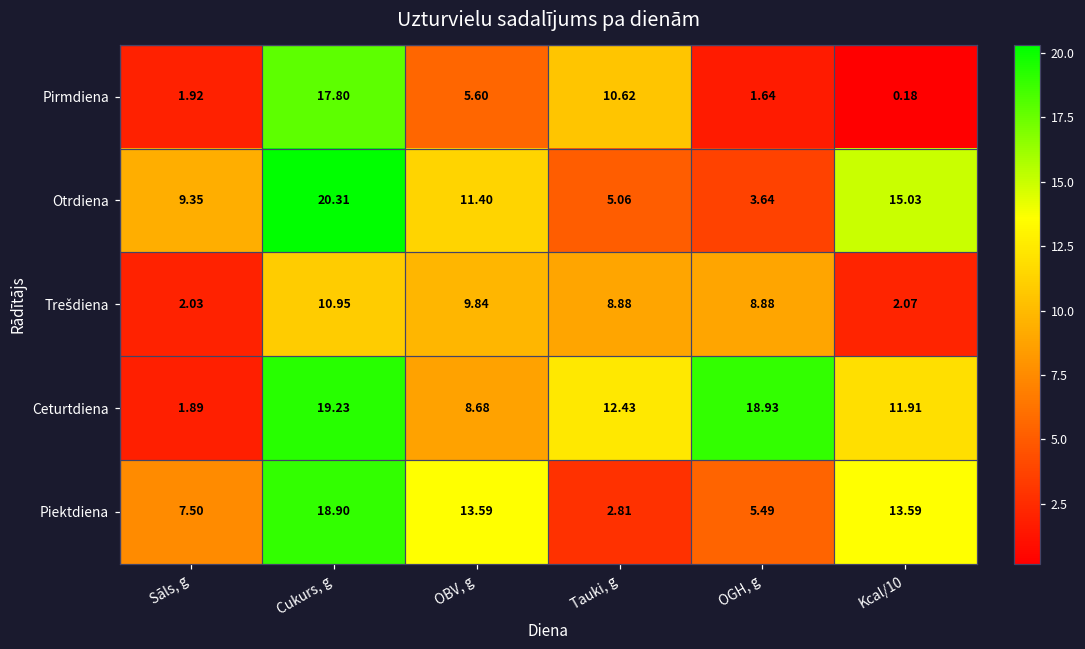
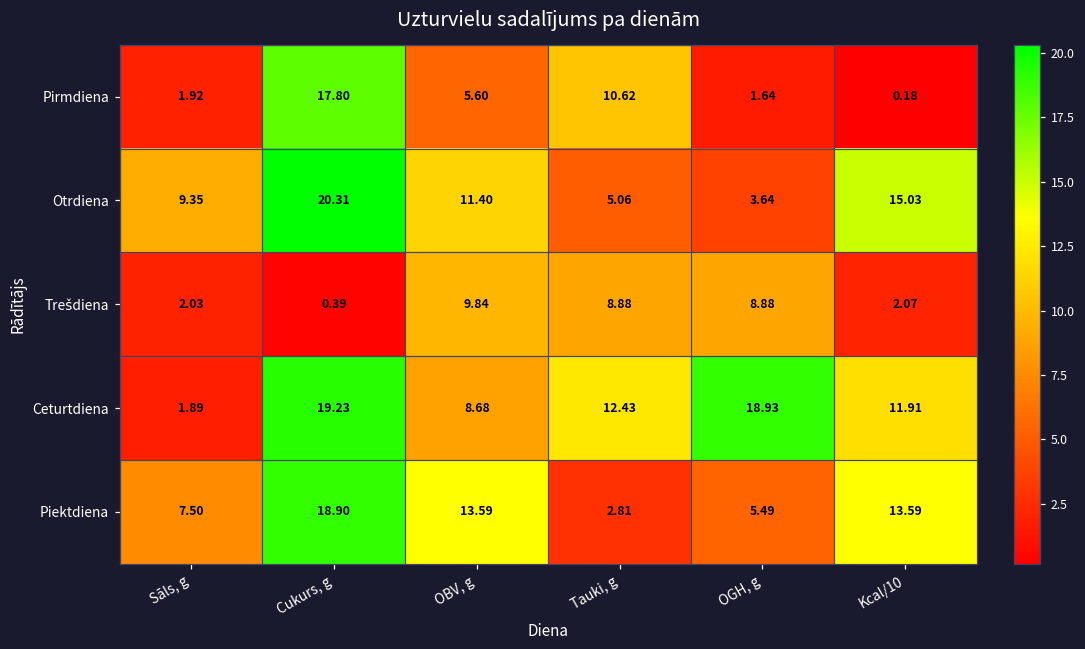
Trešdiena, Cukurs, g: 10.95 -> 0.39
